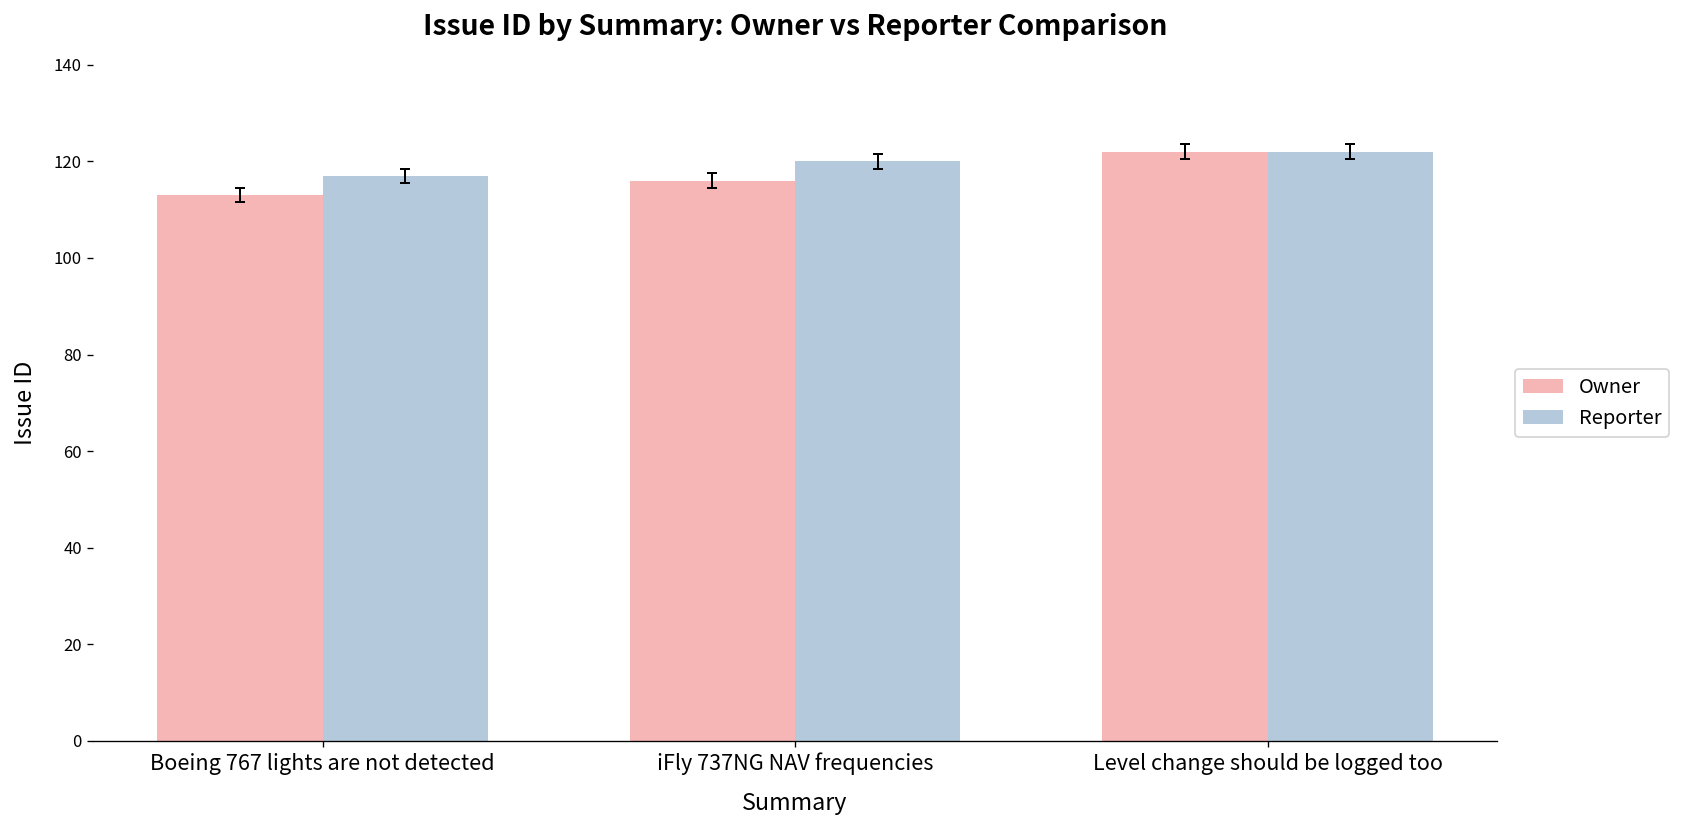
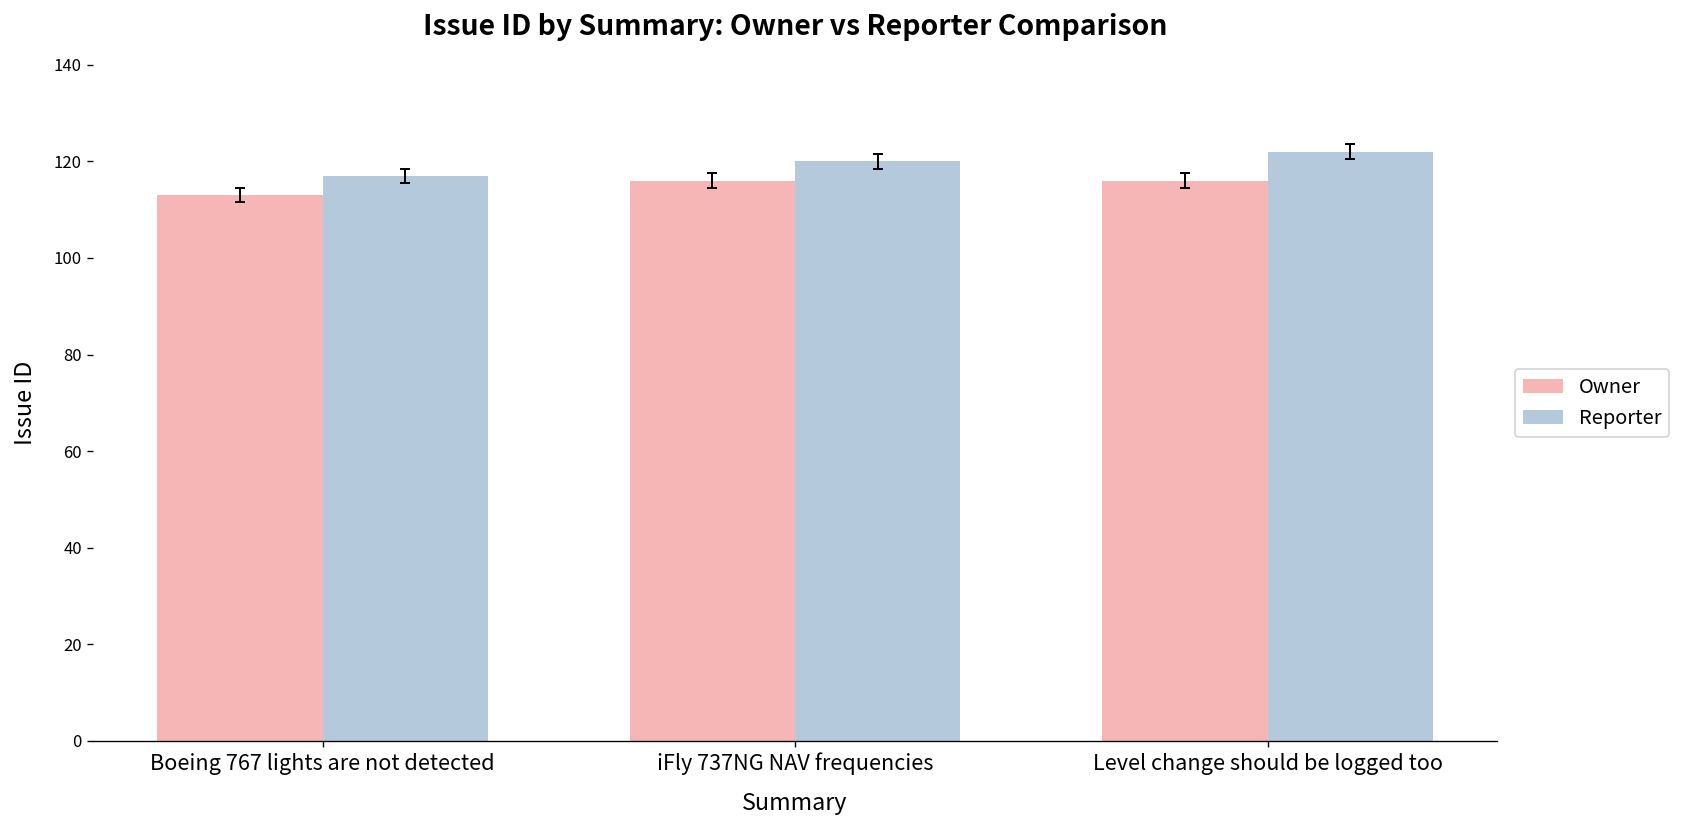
Owner, Level change should be logged too: 122 -> 116
